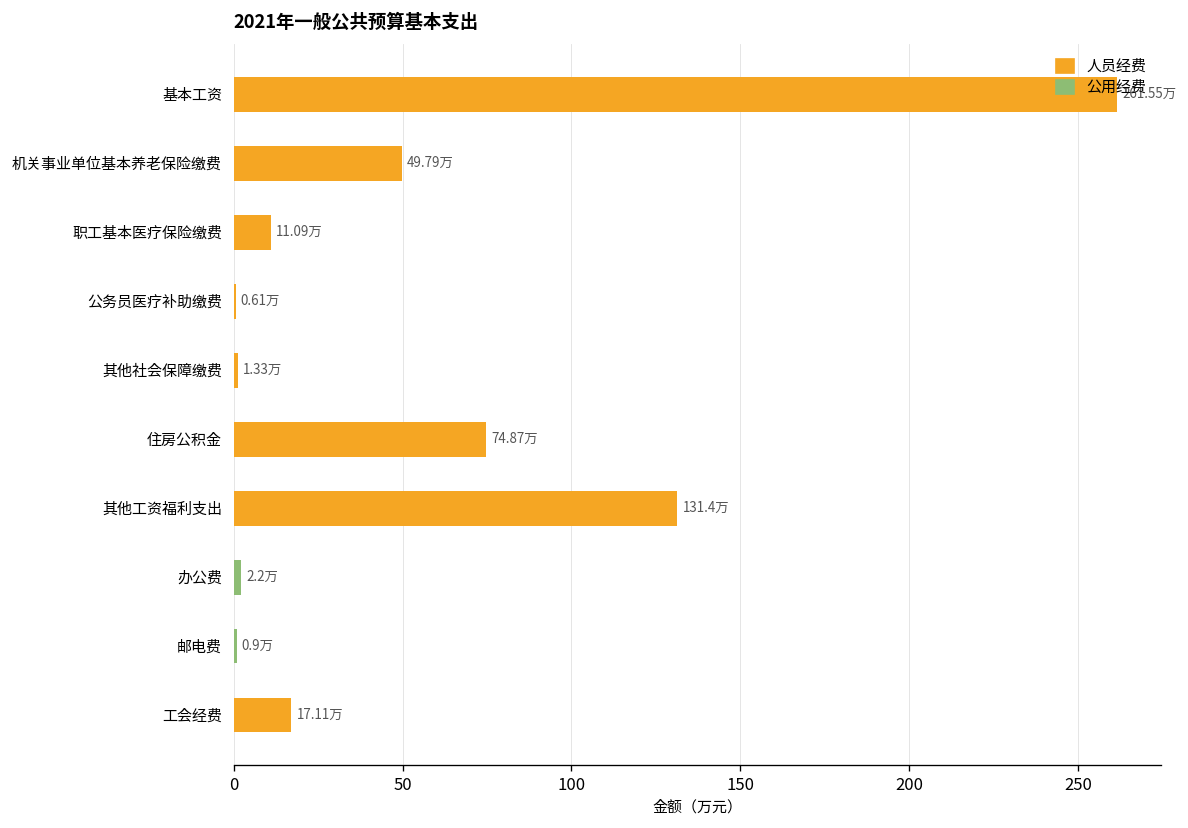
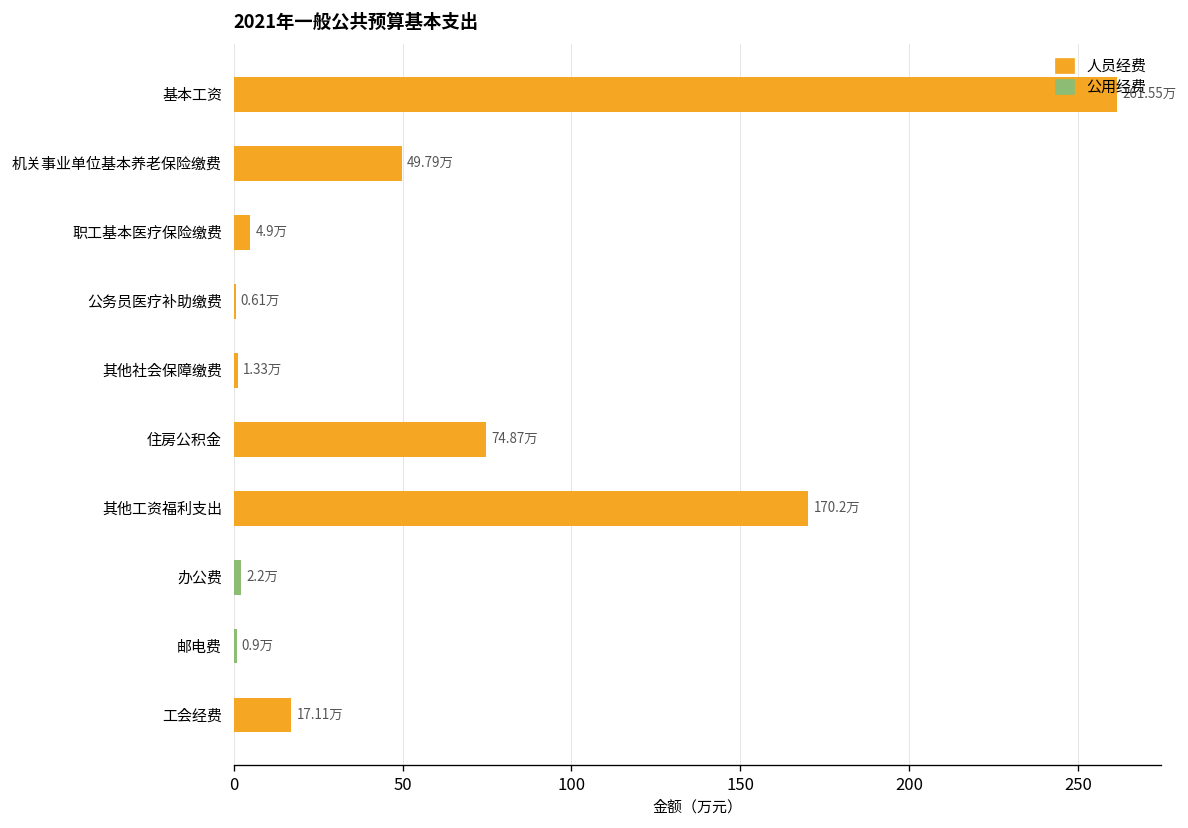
人员经费, 职工基本医疗保险缴费: 11.09万 -> 4.9万
人员经费, 其他工资福利支出: 131.4万 -> 170.2万
